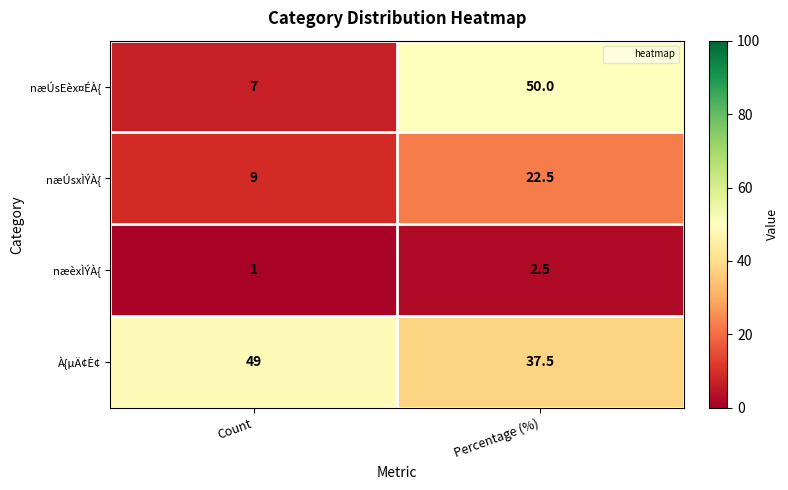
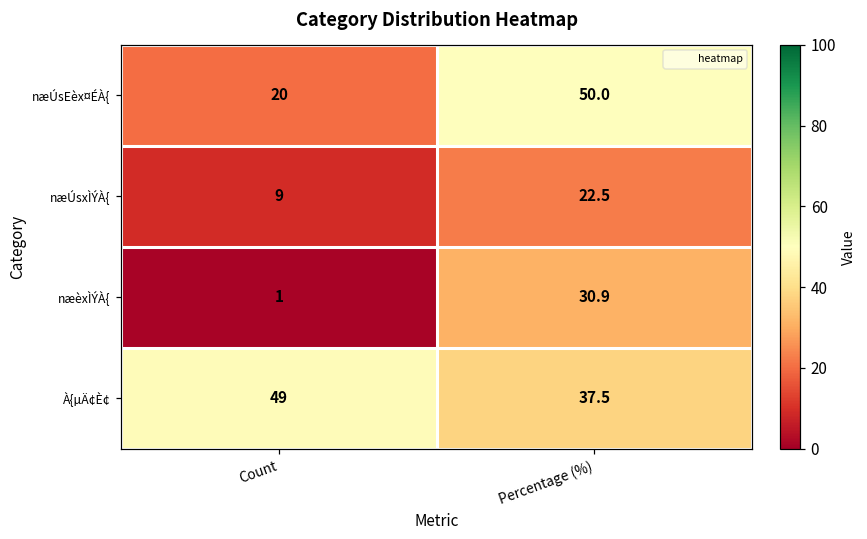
næÚsEèx¤ÉÀ{, Count: 7 -> 20
næèxÌÝÀ{, Percentage (%): 2.5 -> 30.9
